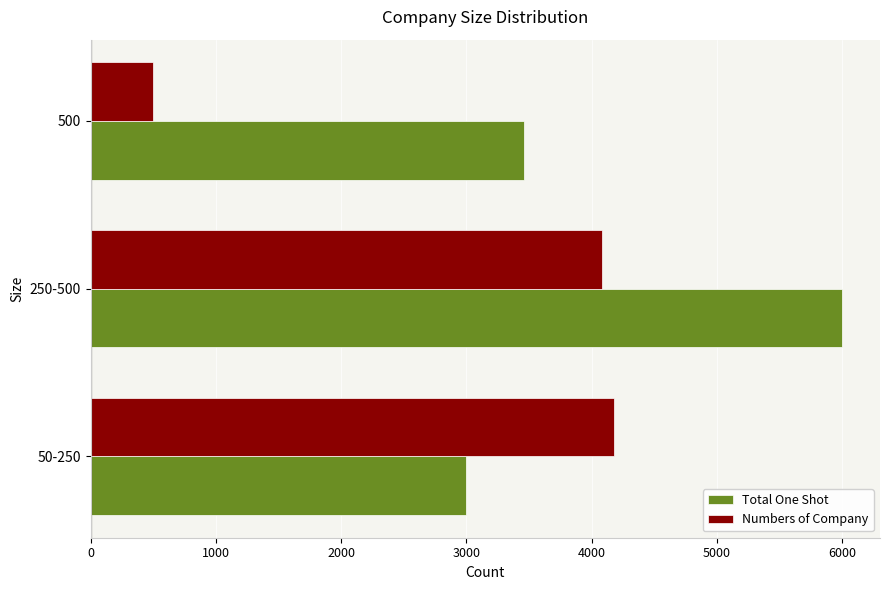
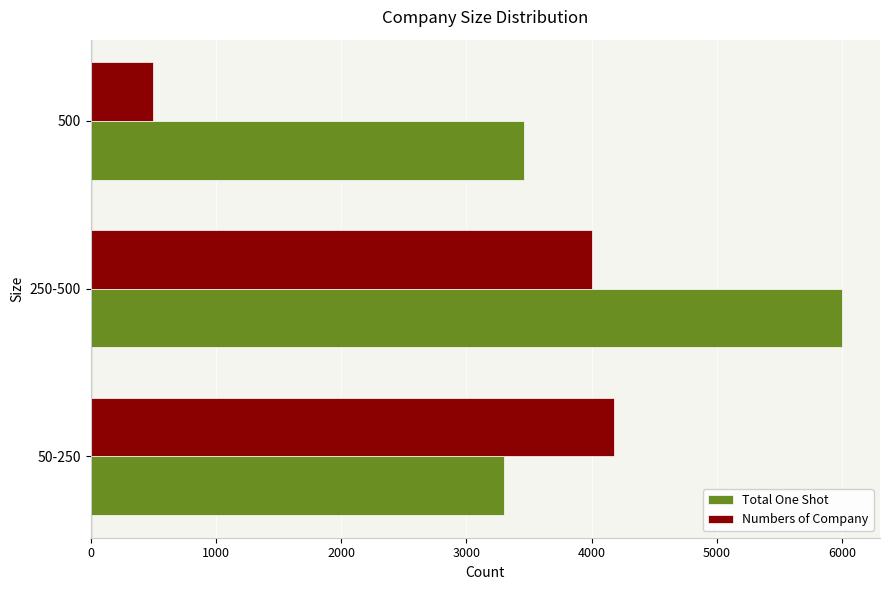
Numbers of Company, 250-500: 4080 -> 4000
Total One Shot, 50-250: 3000 -> 3300
